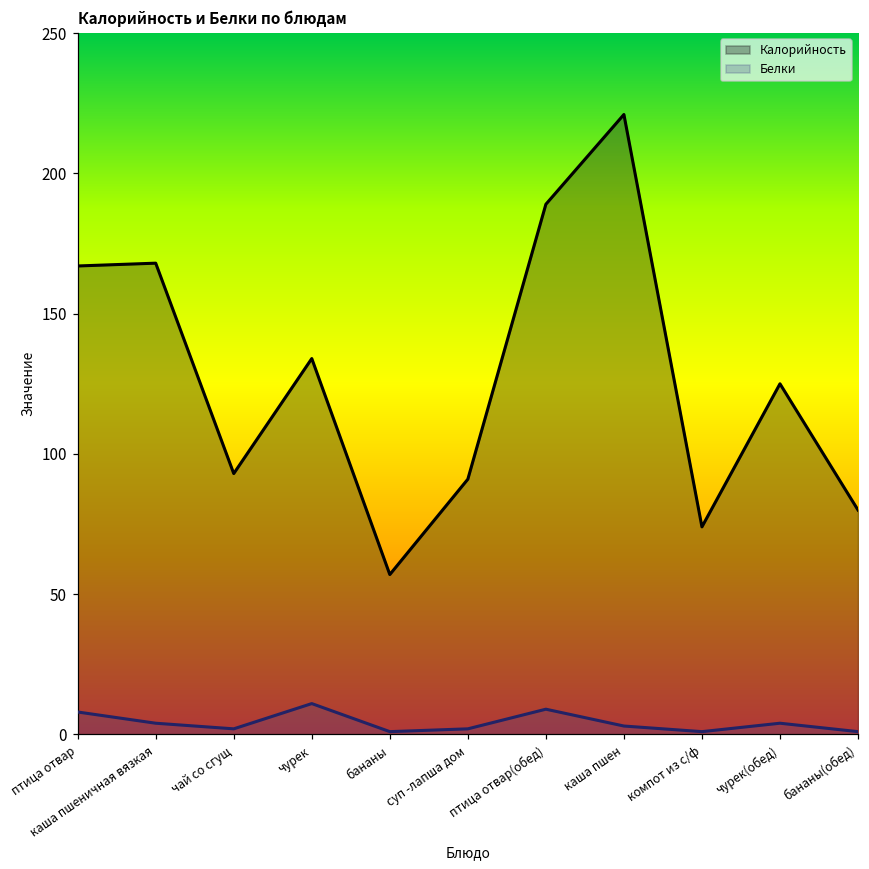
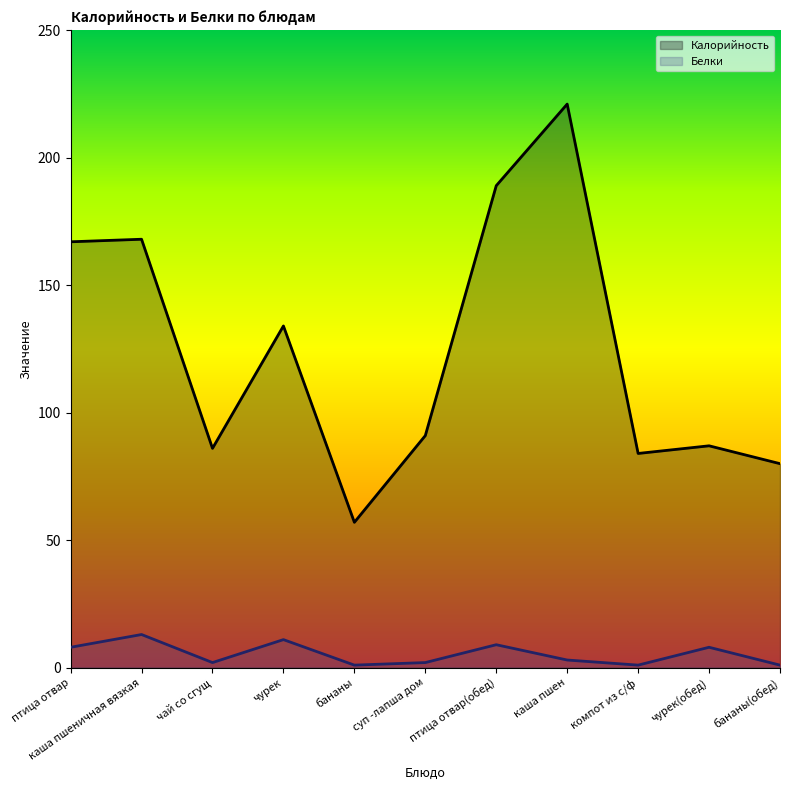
Белки, каша пшеничная вязкая: 4 -> 13
Калорийность, чай со сгущ: 93 -> 86
Калорийность, компот из с/ф: 74 -> 84
Калорийность, чурек(обед): 125 -> 87
Белки, чурек(обед): 4 -> 8
